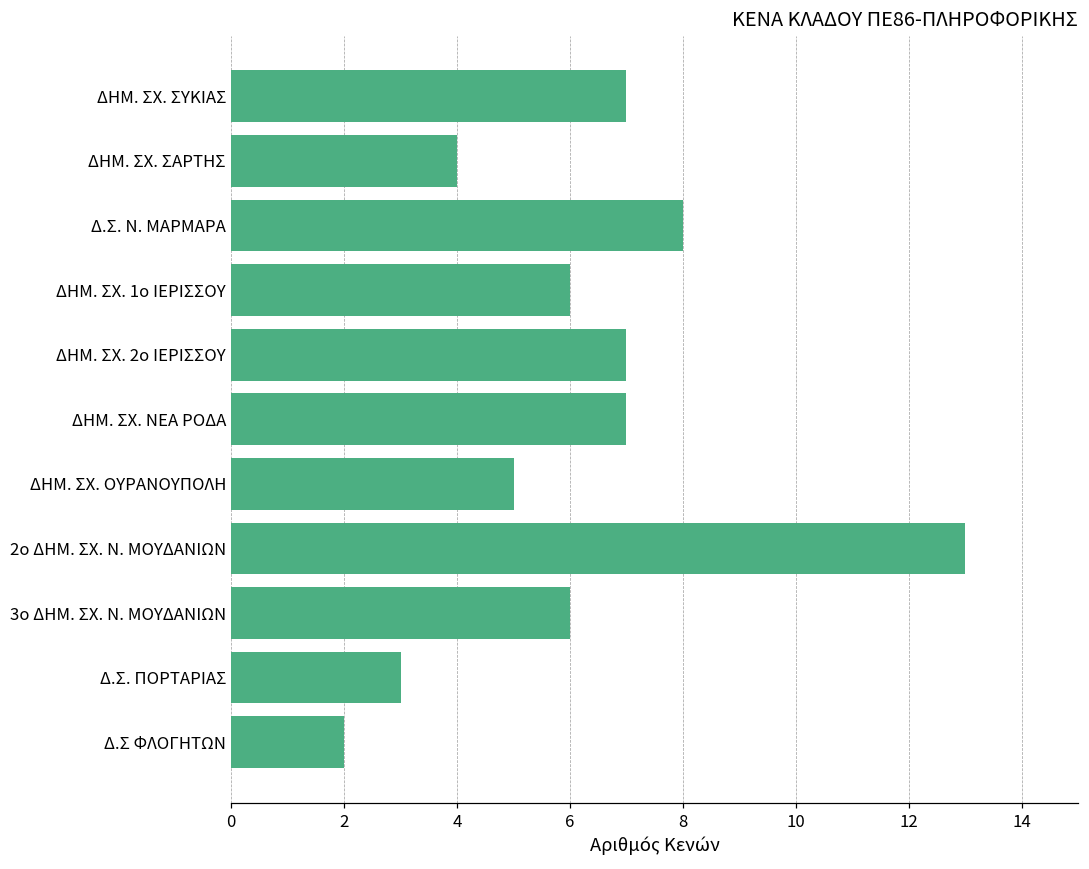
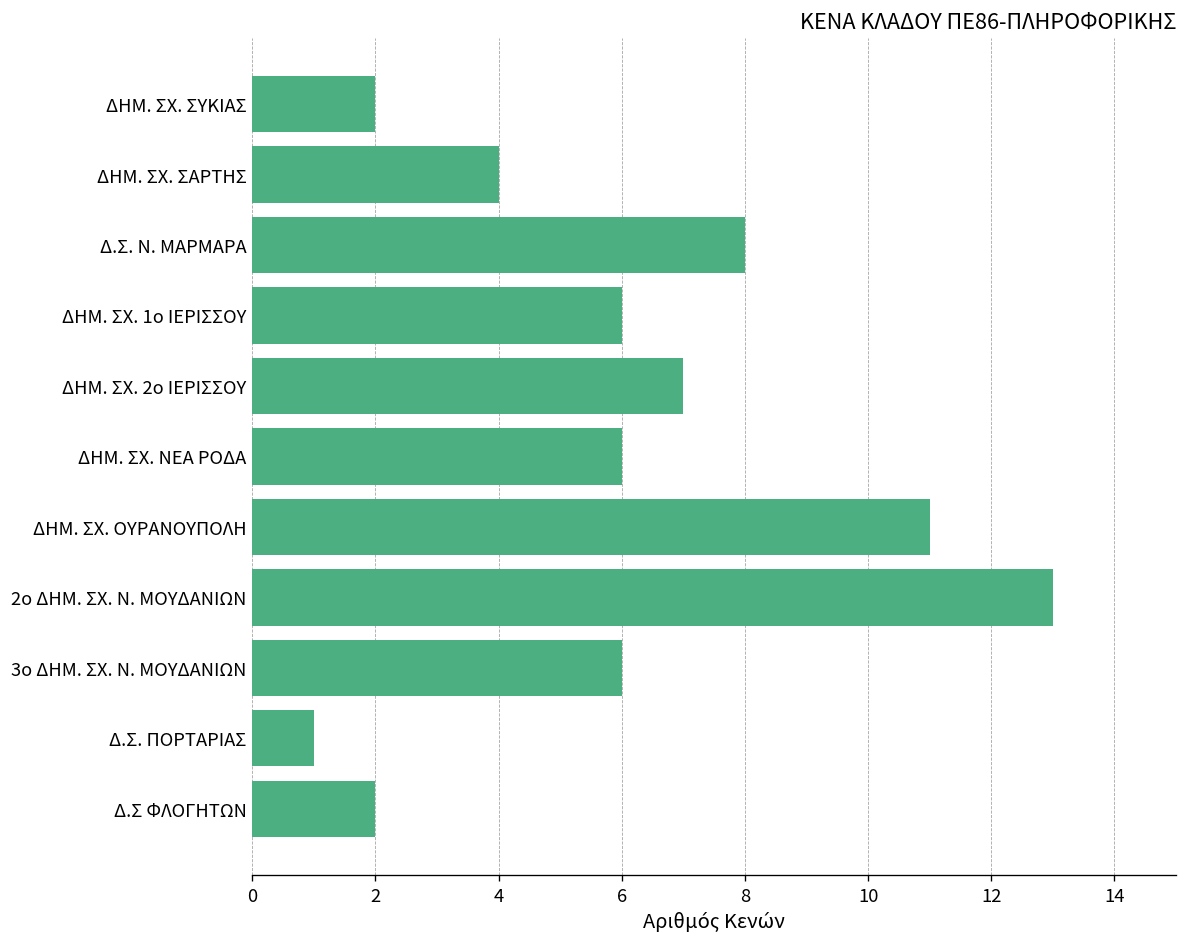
ΔΗΜ. ΣΧ. ΣΥΚΙΑΣ: 7 -> 2
ΔΗΜ. ΣΧ. ΝΕΑ ΡΟΔΑ: 7 -> 6
ΔΗΜ. ΣΧ. ΟΥΡΑΝΟΥΠΟΛΗ: 5 -> 11
Δ.Σ. ΠΟΡΤΑΡΙΑΣ: 3 -> 1
